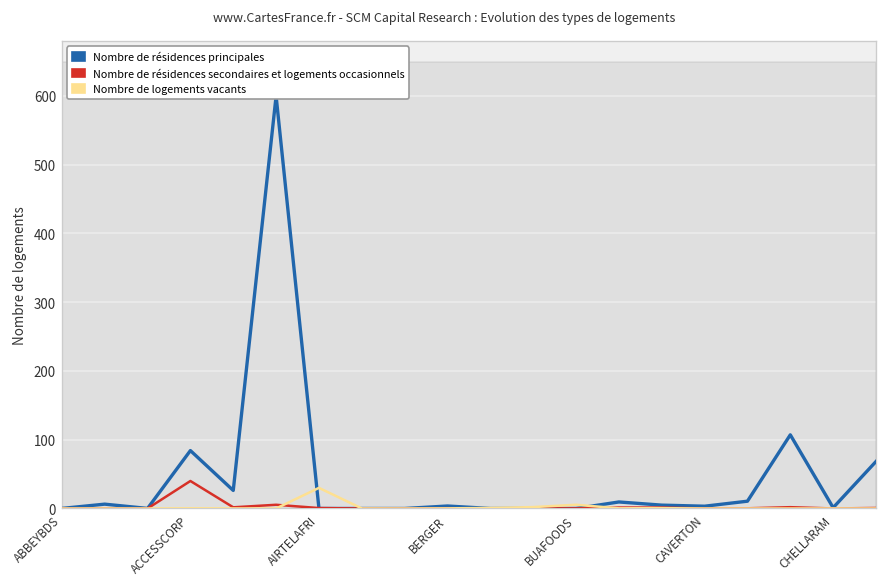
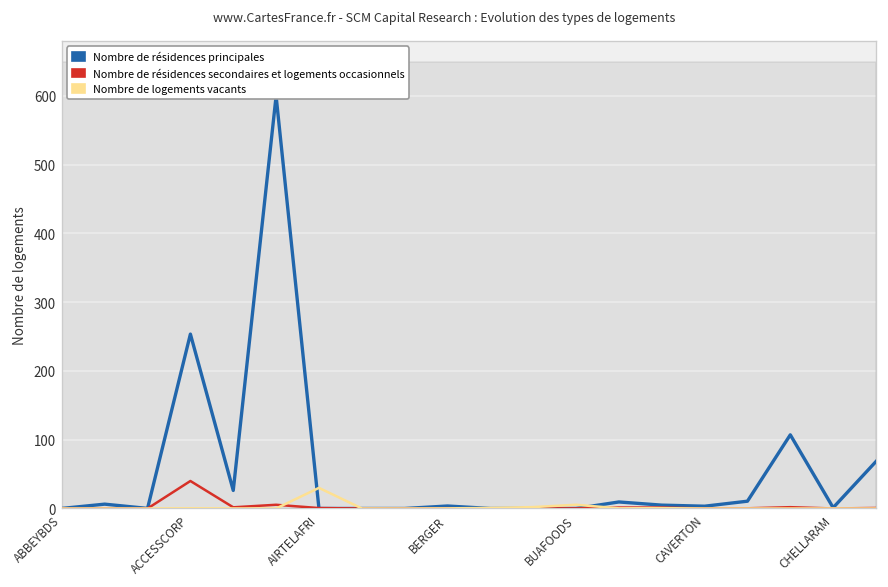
Nombre de résidences principales, ACCESSCORP: 80 -> 250
